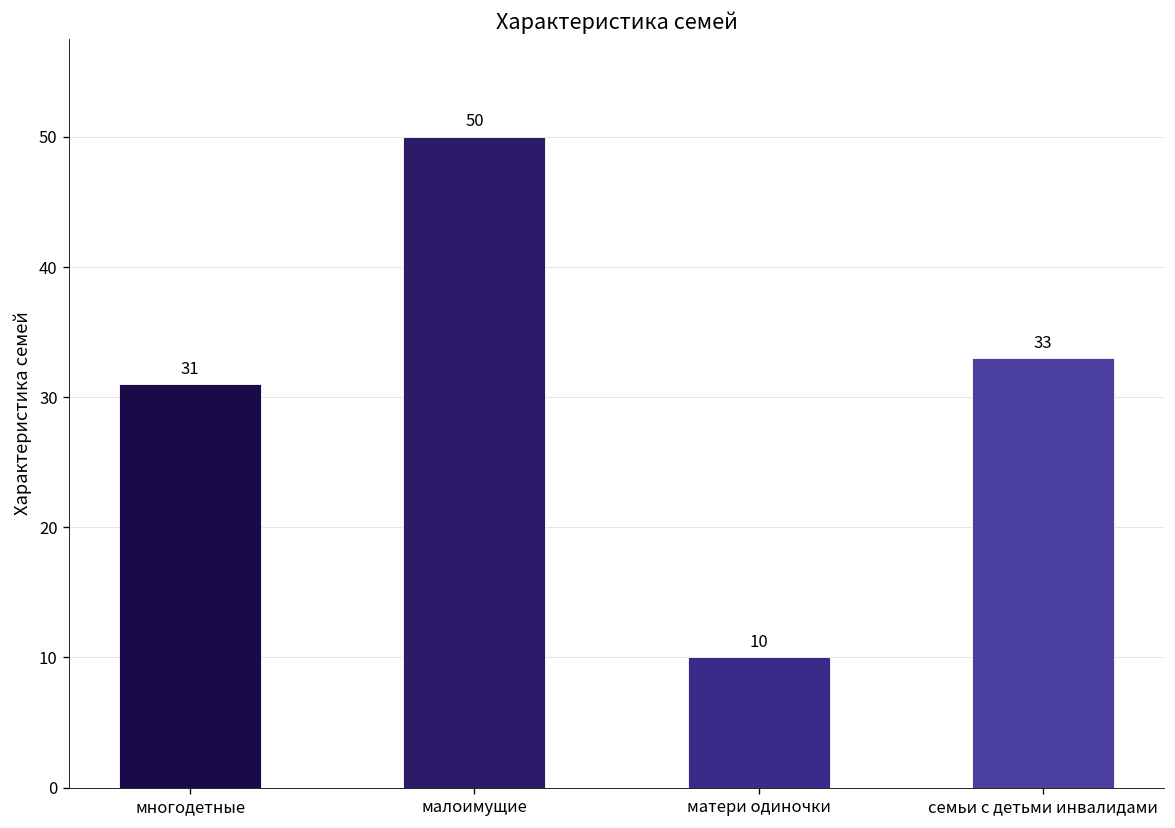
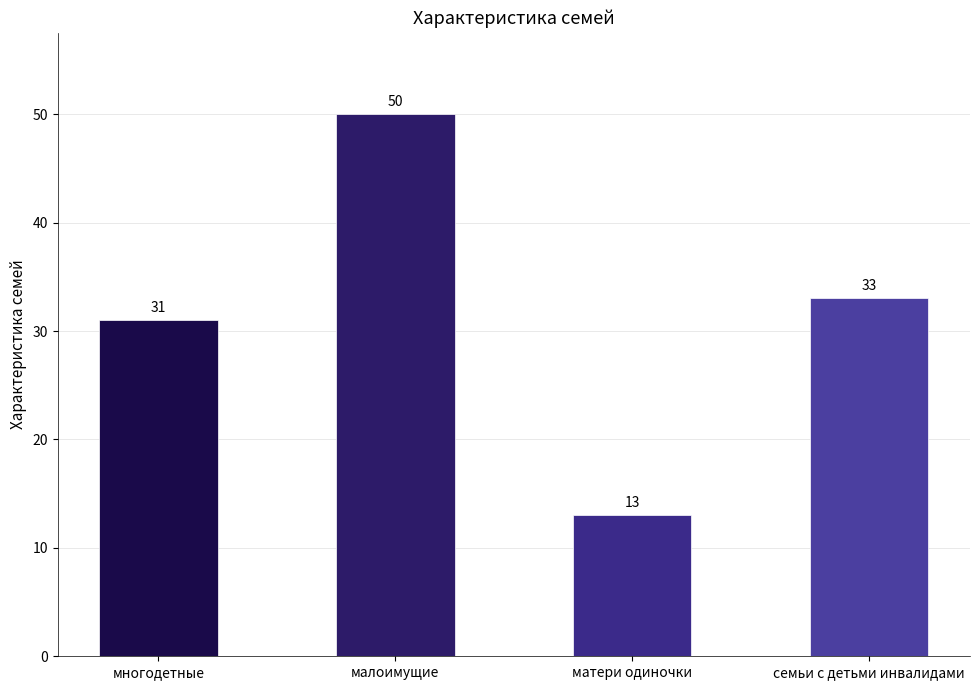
матери одиночки: 10 -> 13
